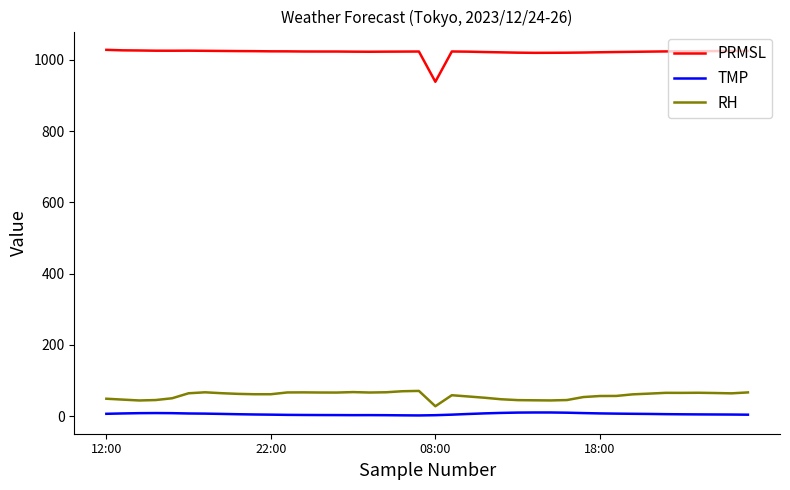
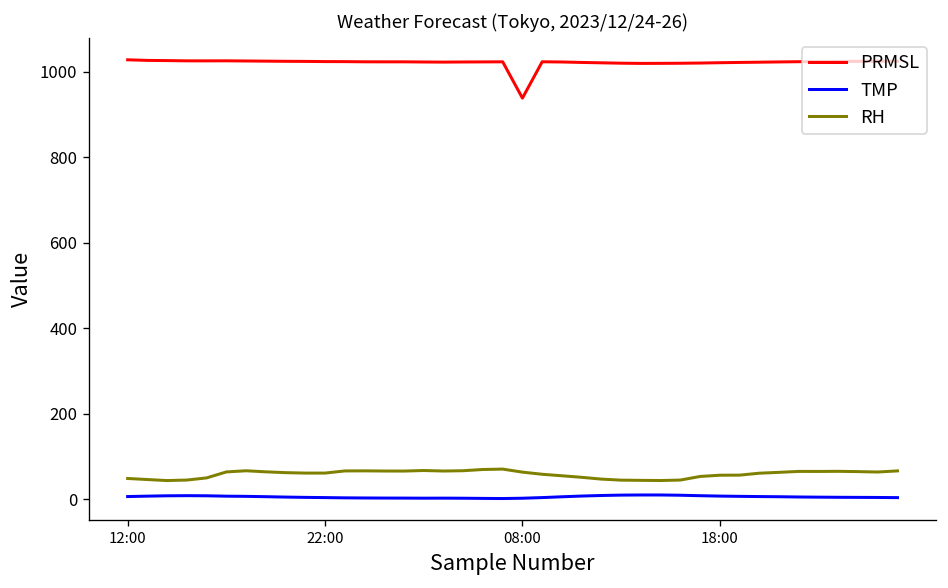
RH, 08:00: 30 -> 60
